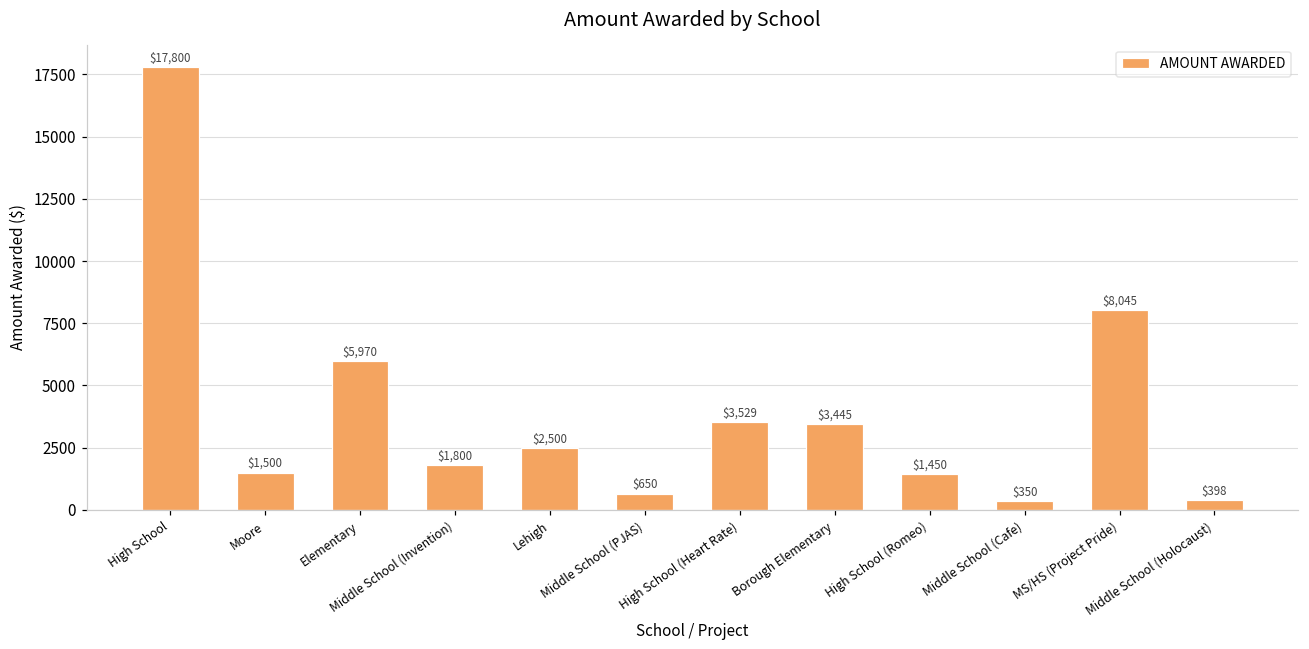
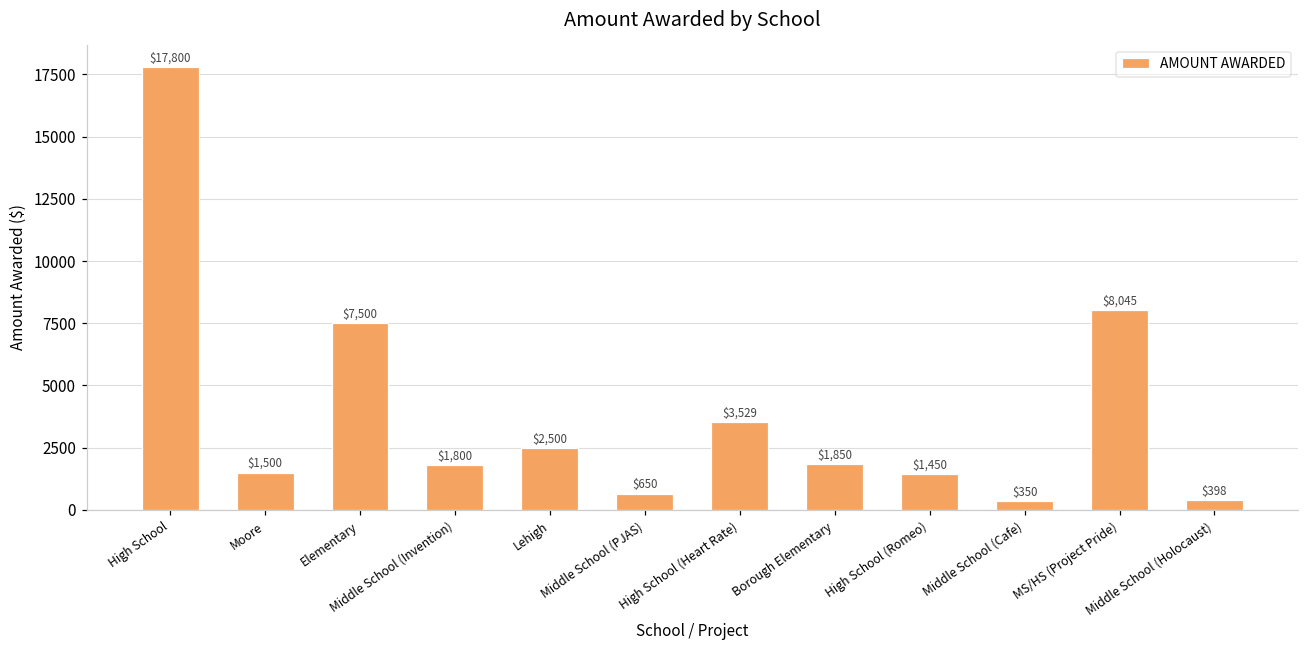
Elementary: $5,970 -> $7,500
Borough Elementary: $3,445 -> $1,850
